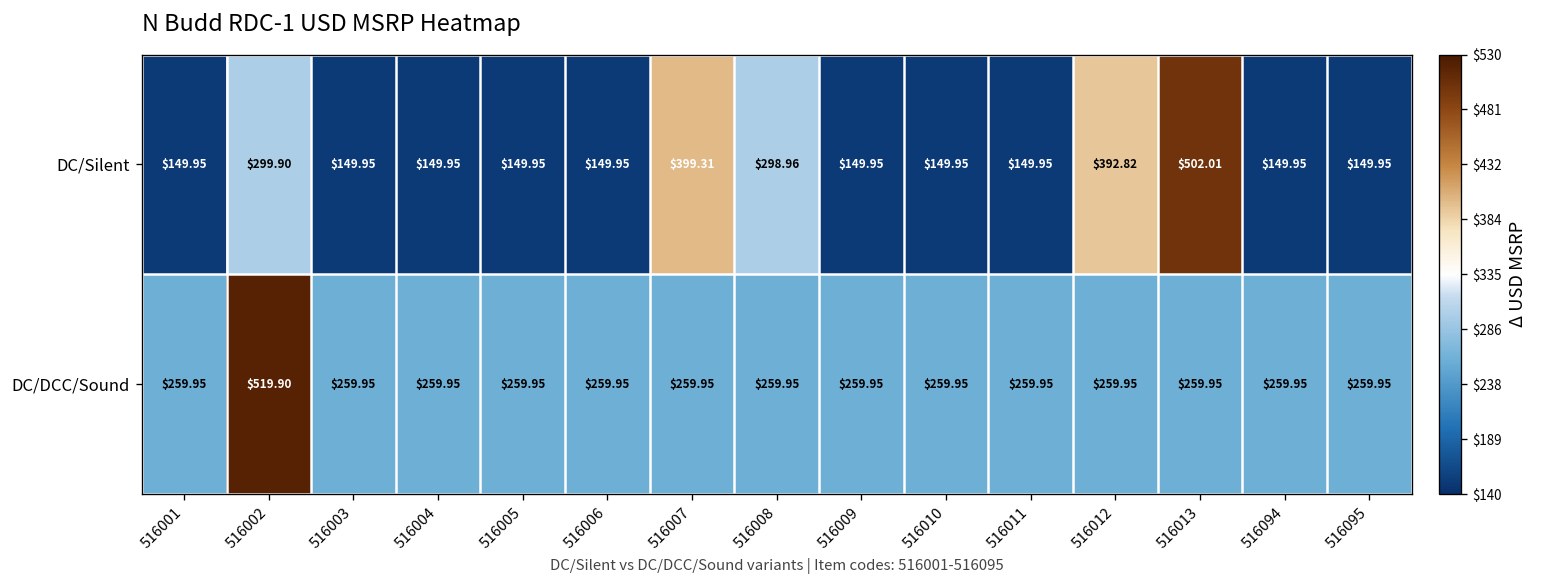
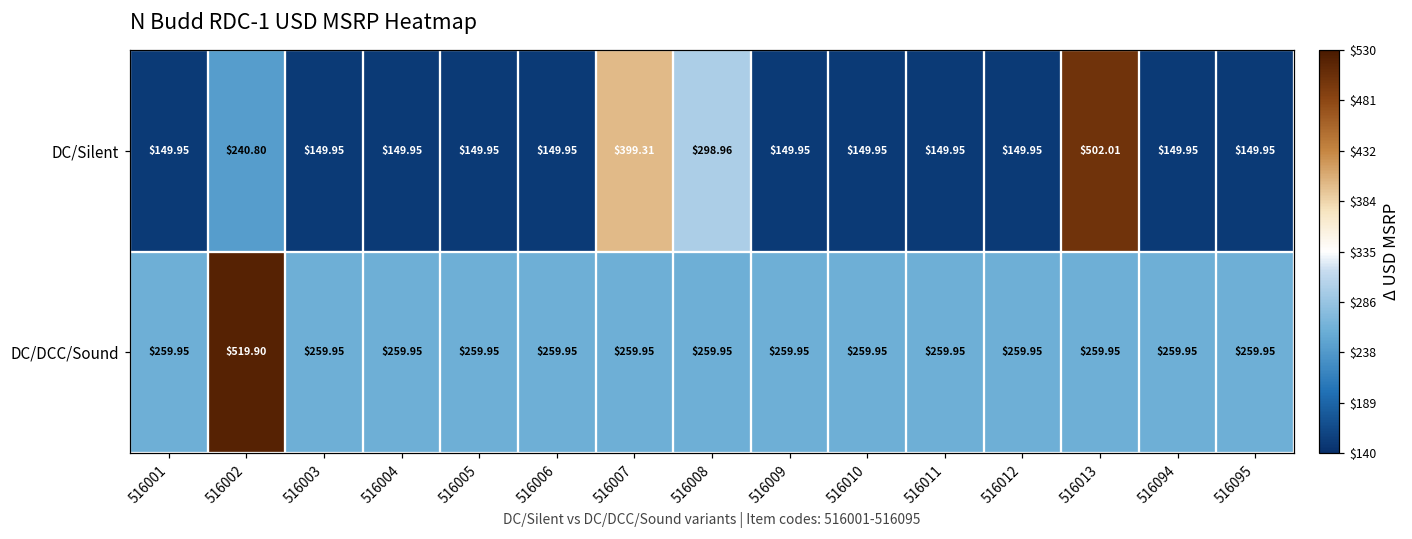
DC/Silent, 516002: $299.90 -> $240.80
DC/Silent, 516012: $392.82 -> $149.95
